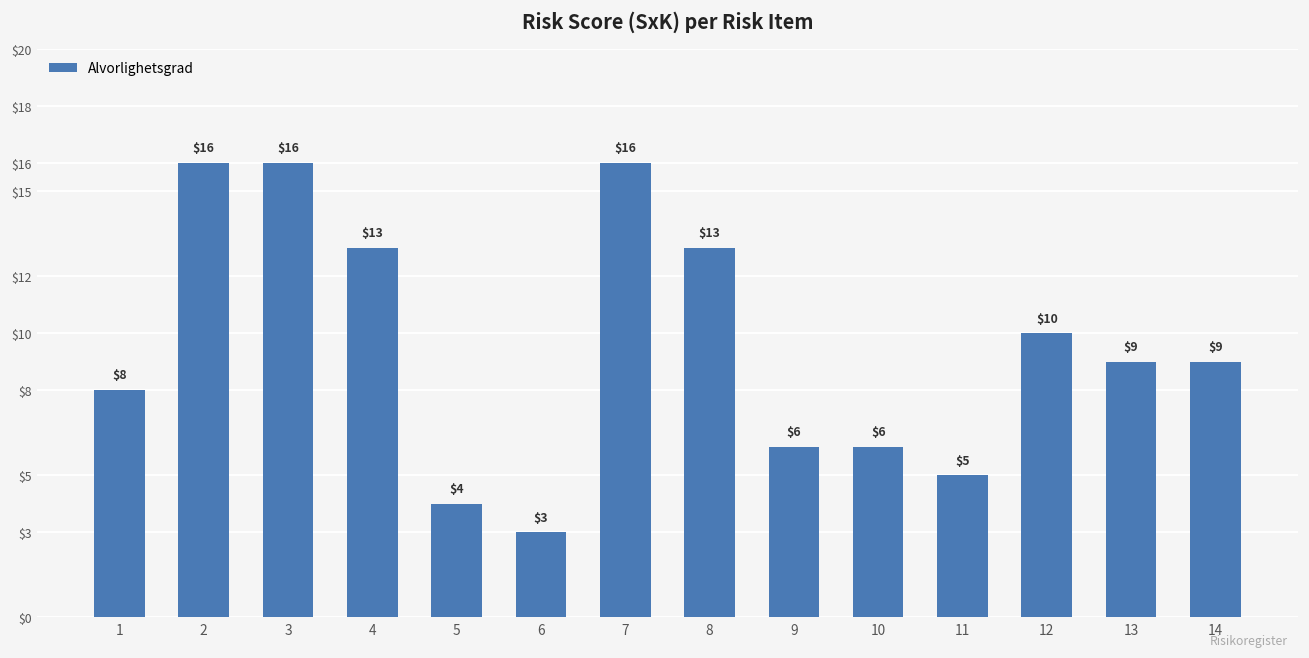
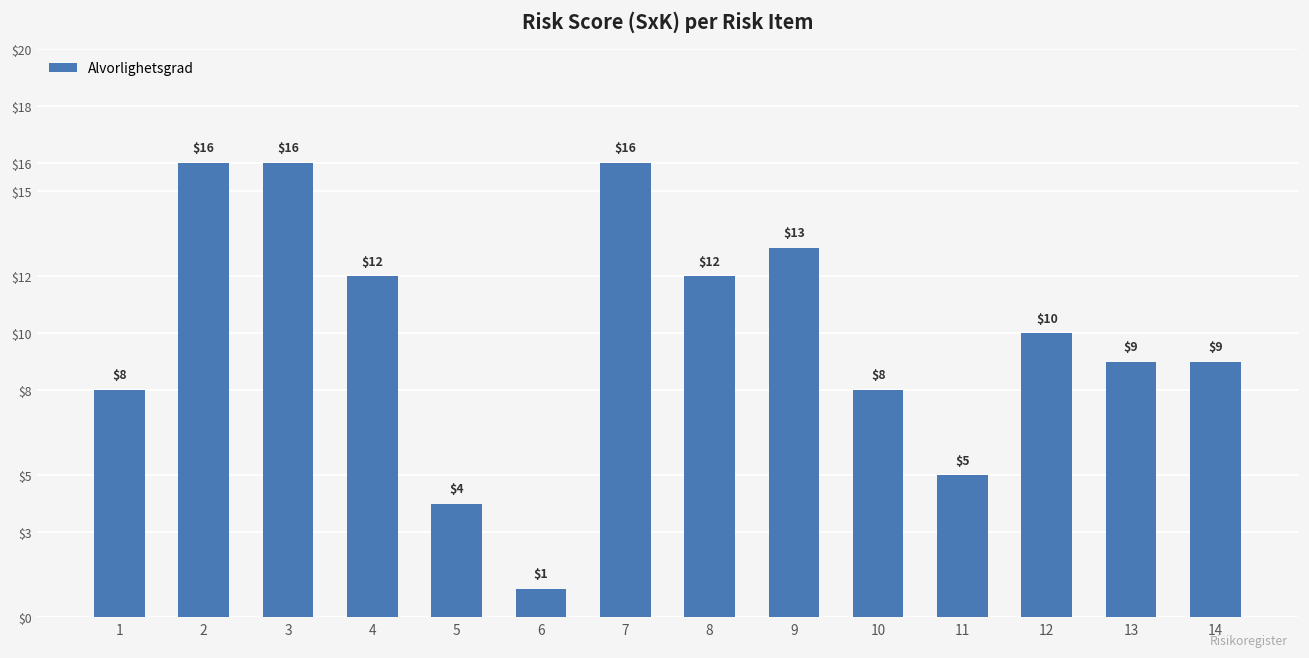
4: $13 -> $12
6: $3 -> $1
8: $13 -> $12
9: $6 -> $13
10: $6 -> $8
